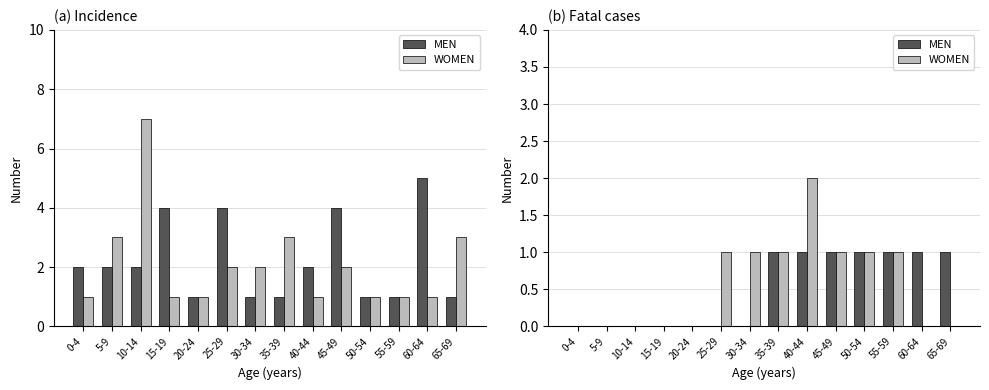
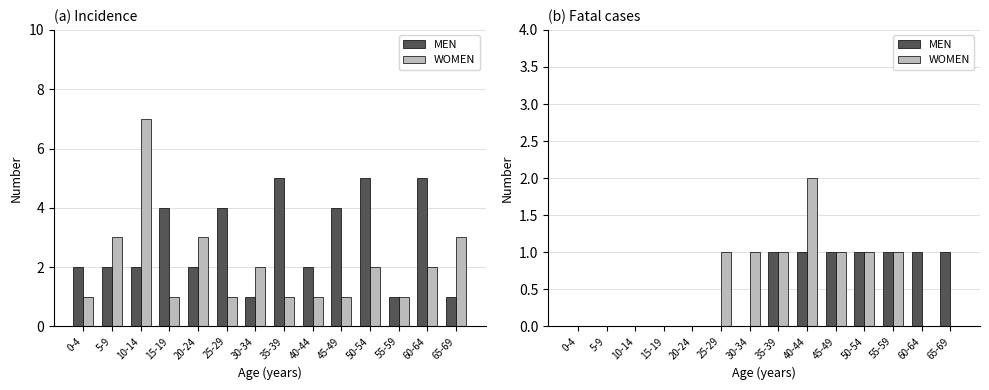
(a) Incidence, MEN, 20-24: 1 -> 2
(a) Incidence, WOMEN, 20-24: 1 -> 3
(a) Incidence, WOMEN, 25-29: 2 -> 1
(a) Incidence, MEN, 35-39: 1 -> 5
(a) Incidence, WOMEN, 35-39: 3 -> 1
(a) Incidence, WOMEN, 45-49: 2 -> 1
(a) Incidence, MEN, 50-54: 1 -> 5
(a) Incidence, WOMEN, 50-54: 1 -> 2
(a) Incidence, WOMEN, 60-64: 1 -> 2
